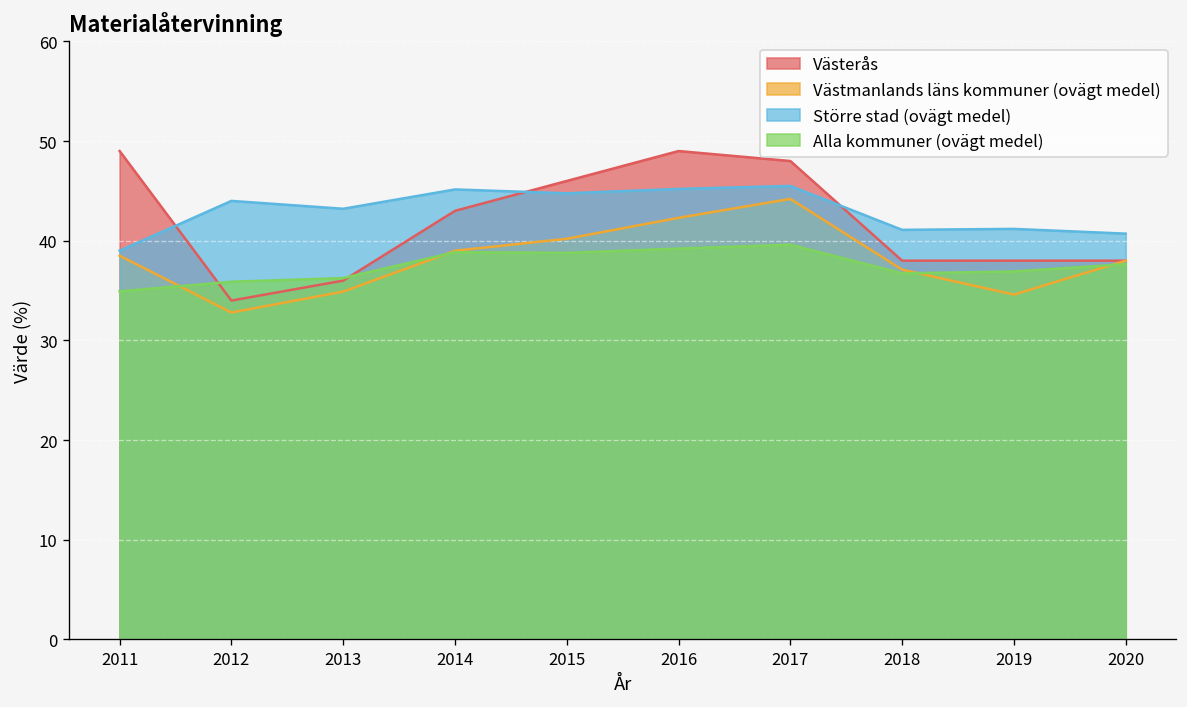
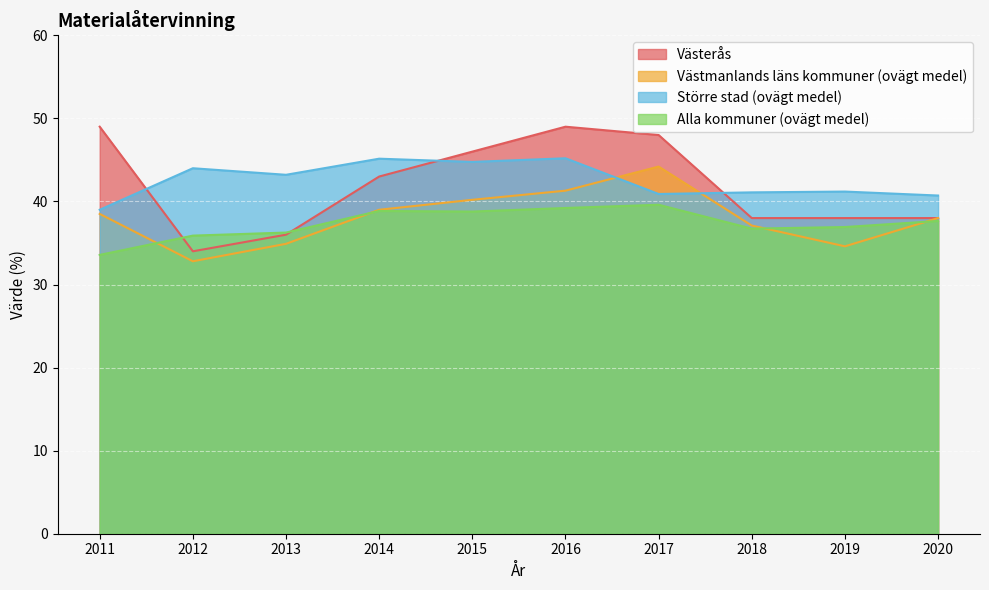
Alla kommuner (ovägt medel), 2011: 35 -> 34
Västmanlands läns kommuner (ovägt medel), 2016: 42 -> 41
Större stad (ovägt medel), 2017: 46 -> 41
